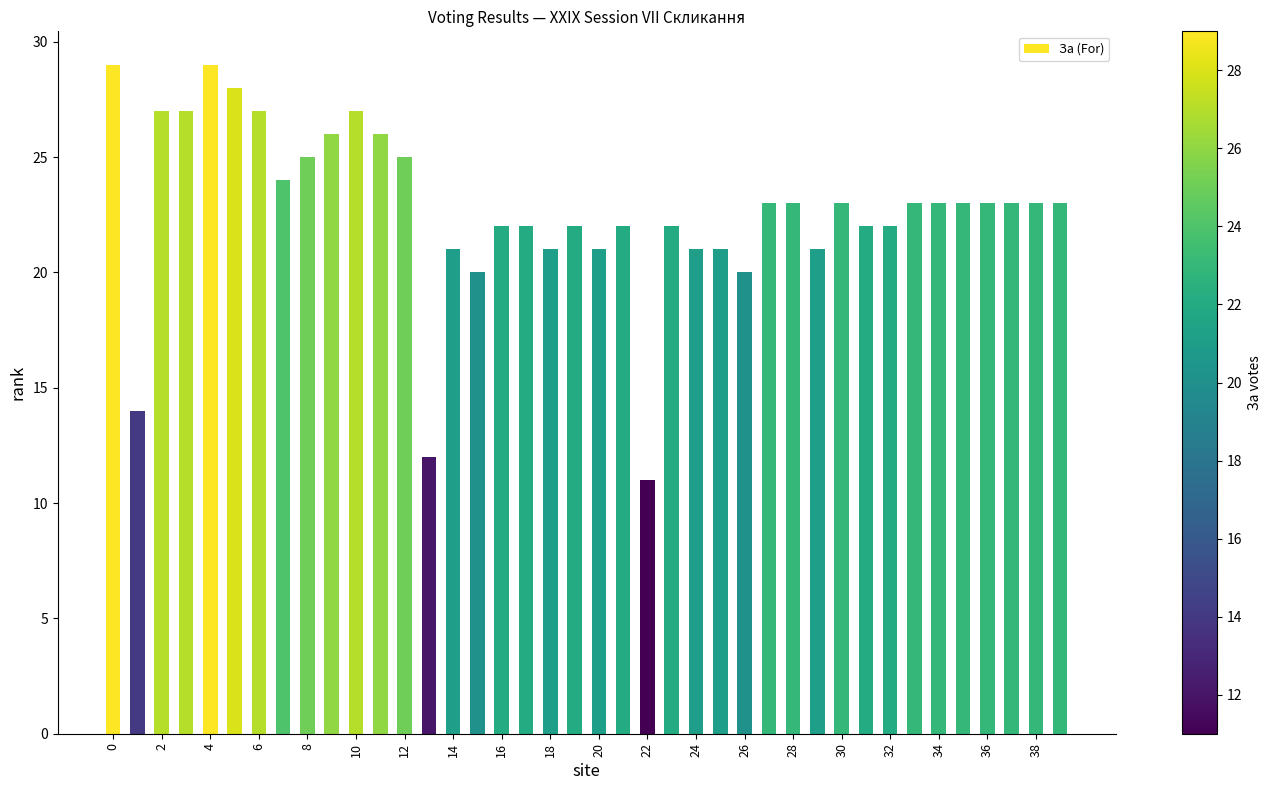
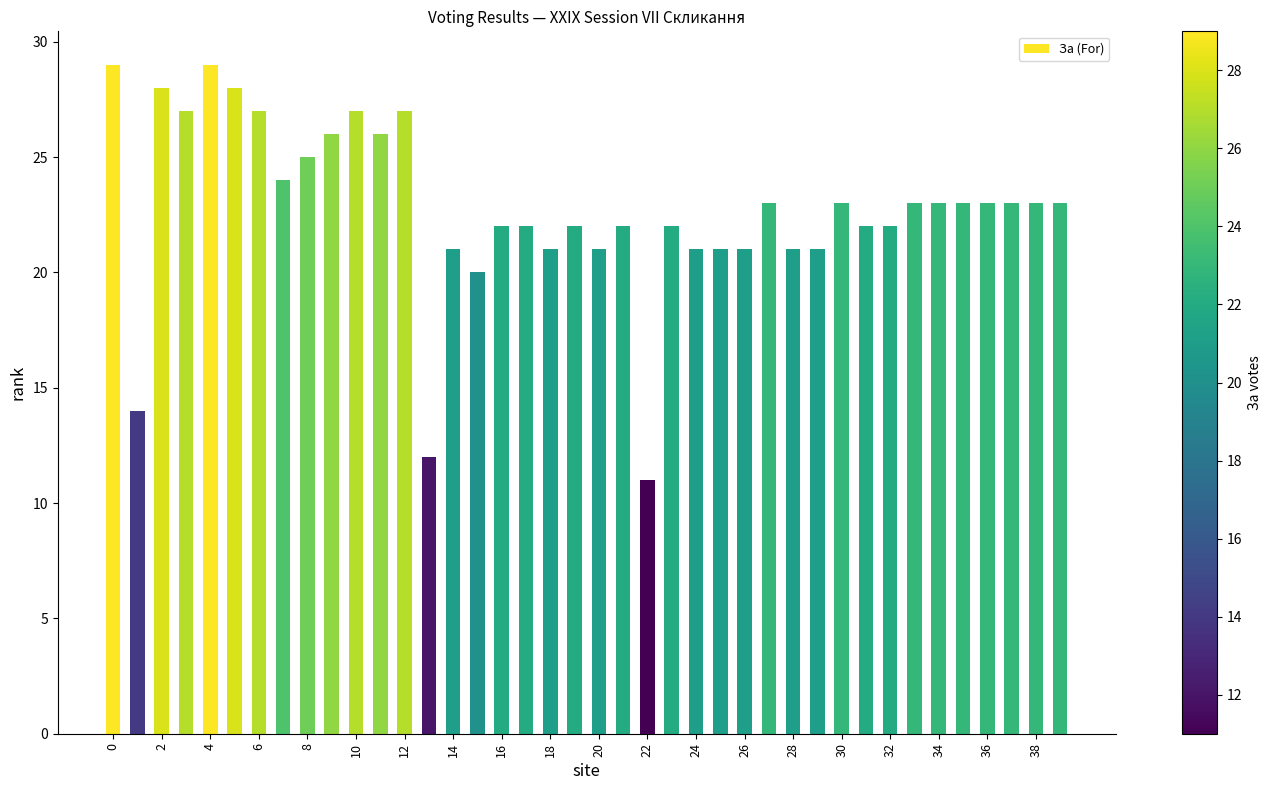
2: 27 -> 28
12: 25 -> 27
26: 20 -> 21
28: 23 -> 21
